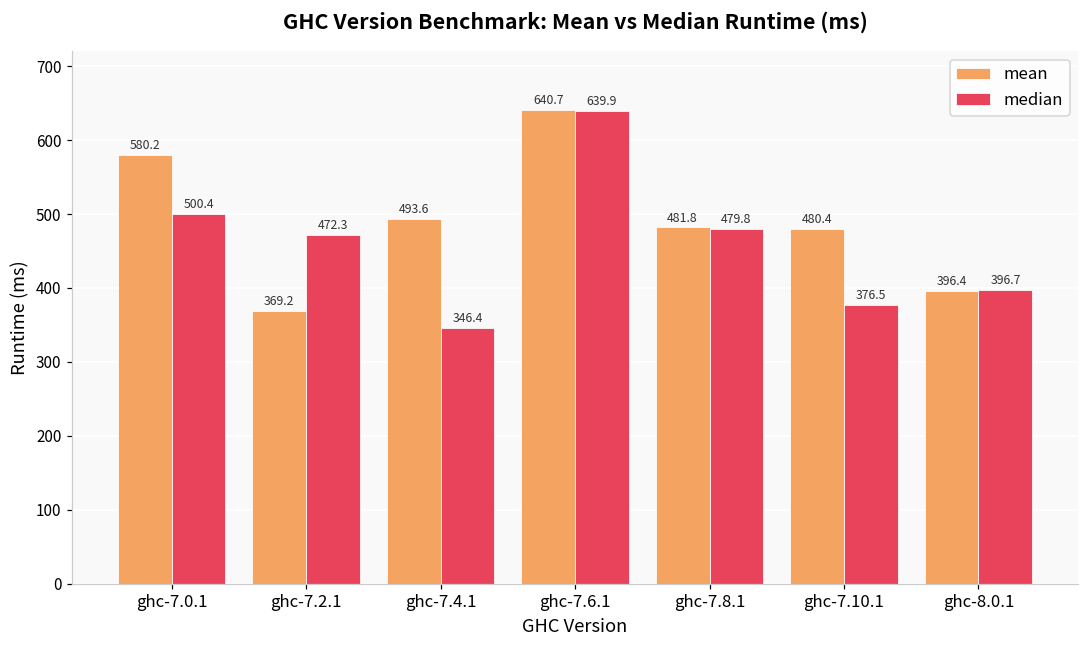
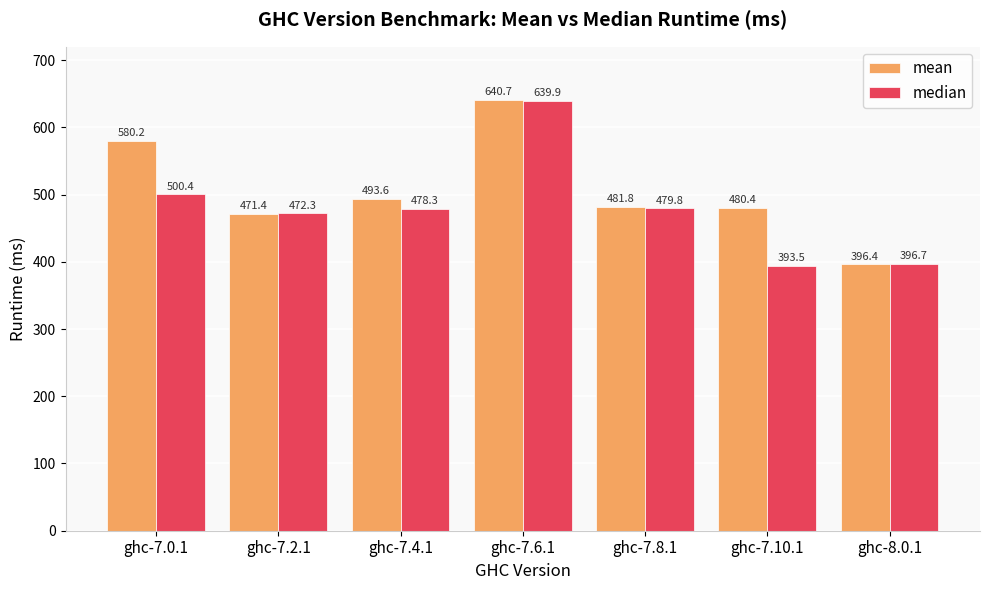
mean, ghc-7.2.1: 369.2 -> 471.4
median, ghc-7.4.1: 346.4 -> 478.3
median, ghc-7.10.1: 376.5 -> 393.5
